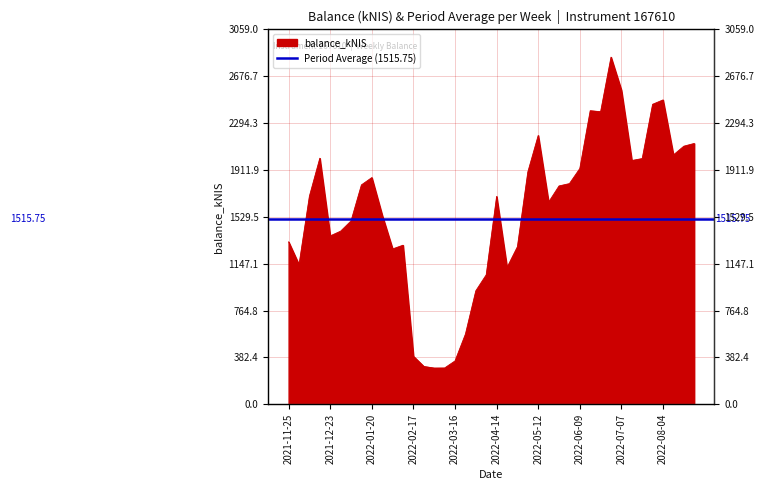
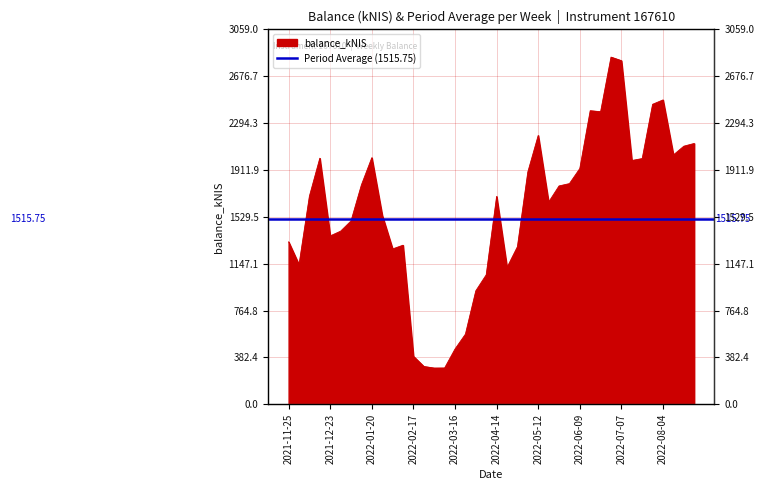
2022-01-20: 1850 -> 2010
2022-03-16: 350 -> 450
2022-07-07: 2560 -> 2800
